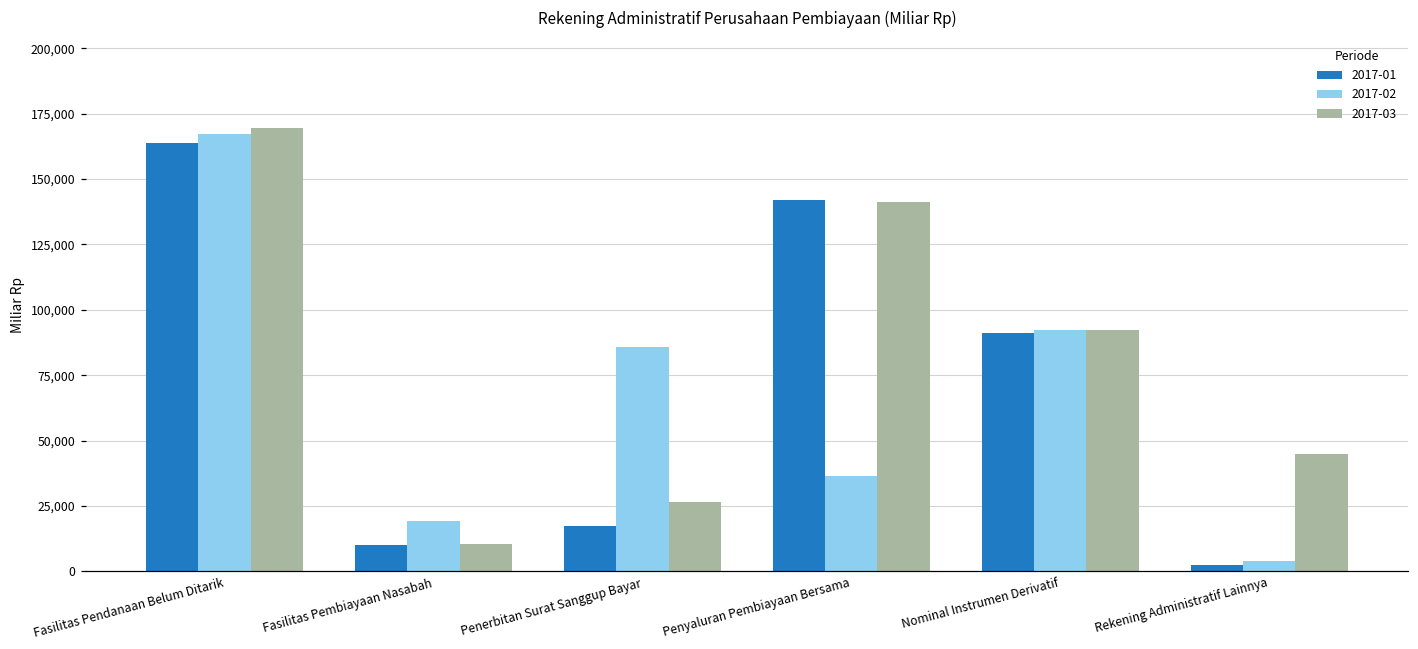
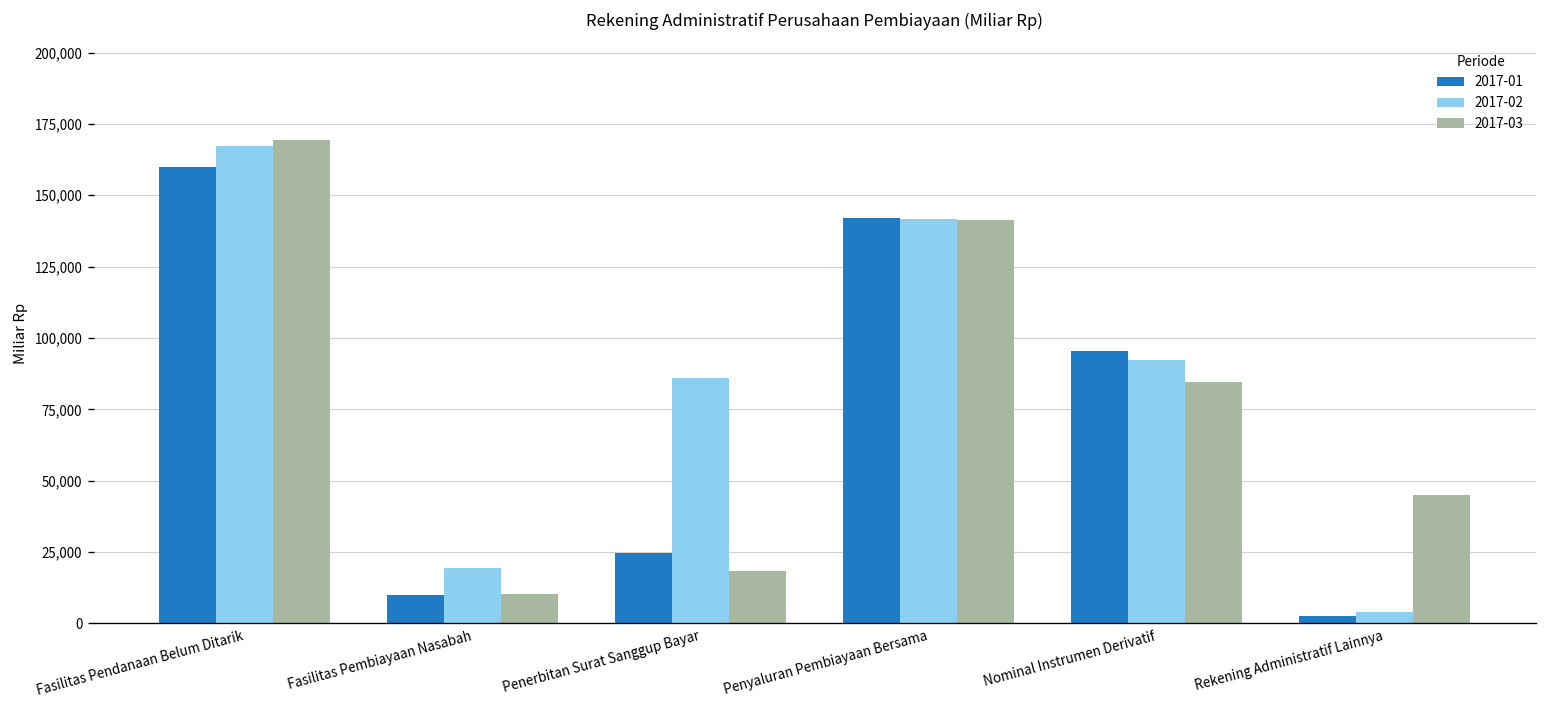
2017-01, Fasilitas Pendanaan Belum Ditarik: 164,000 -> 160,000
2017-01, Penerbitan Surat Sanggup Bayar: 17,000 -> 25,000
2017-03, Penerbitan Surat Sanggup Bayar: 27,000 -> 18,000
2017-02, Penyaluran Pembiayaan Bersama: 36,000 -> 142,000
2017-01, Nominal Instrumen Derivatif: 91,000 -> 95,000
2017-03, Nominal Instrumen Derivatif: 92,000 -> 85,000
